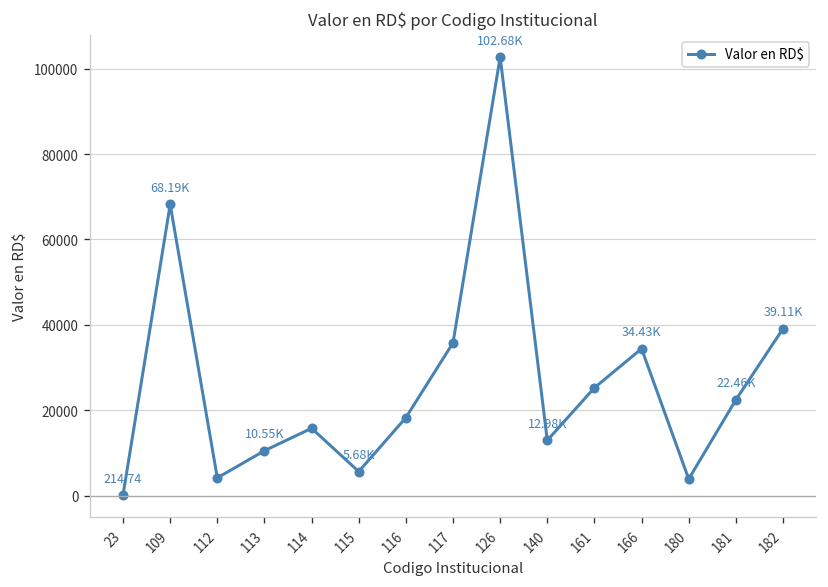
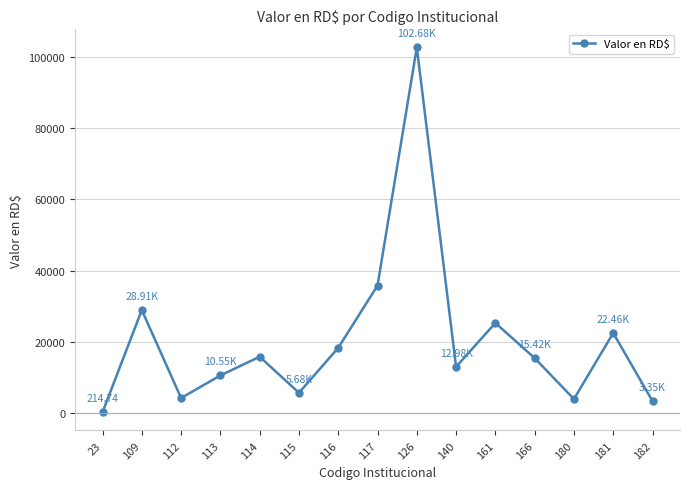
109: 68.19K -> 28.91K
166: 34.43K -> 15.42K
182: 39.11K -> 3.35K
